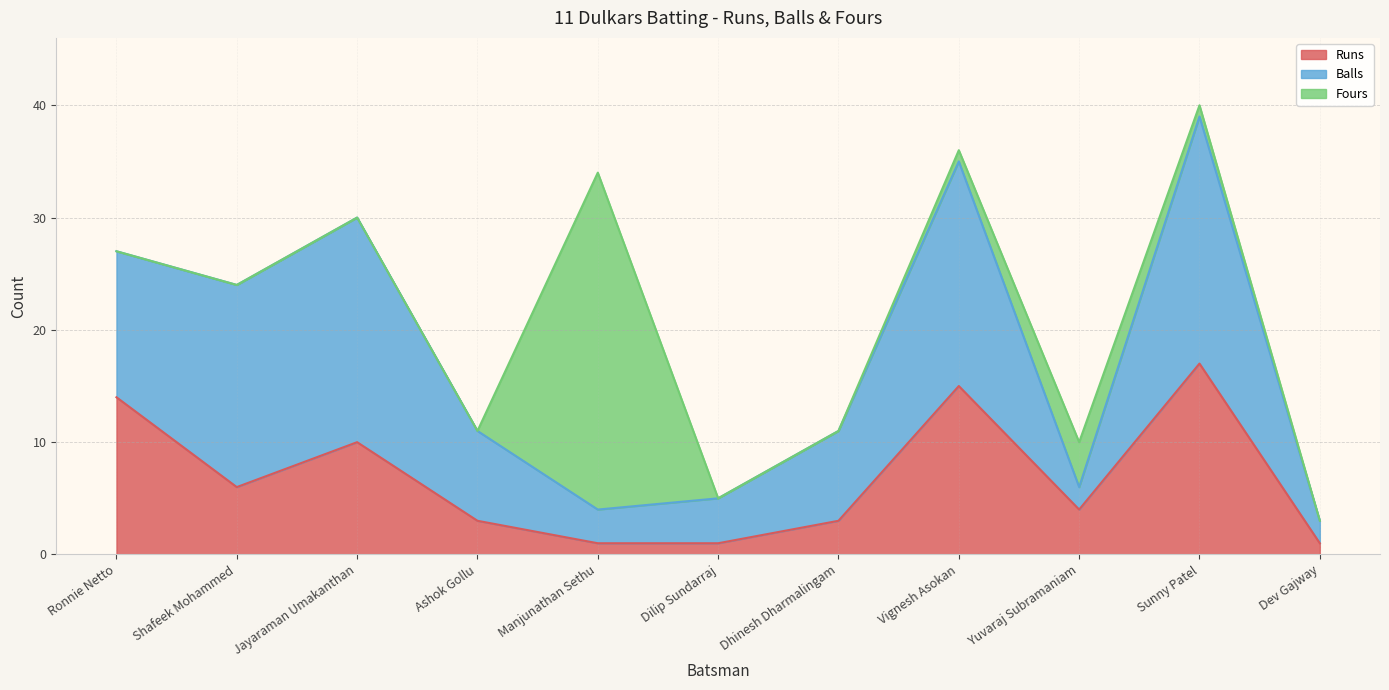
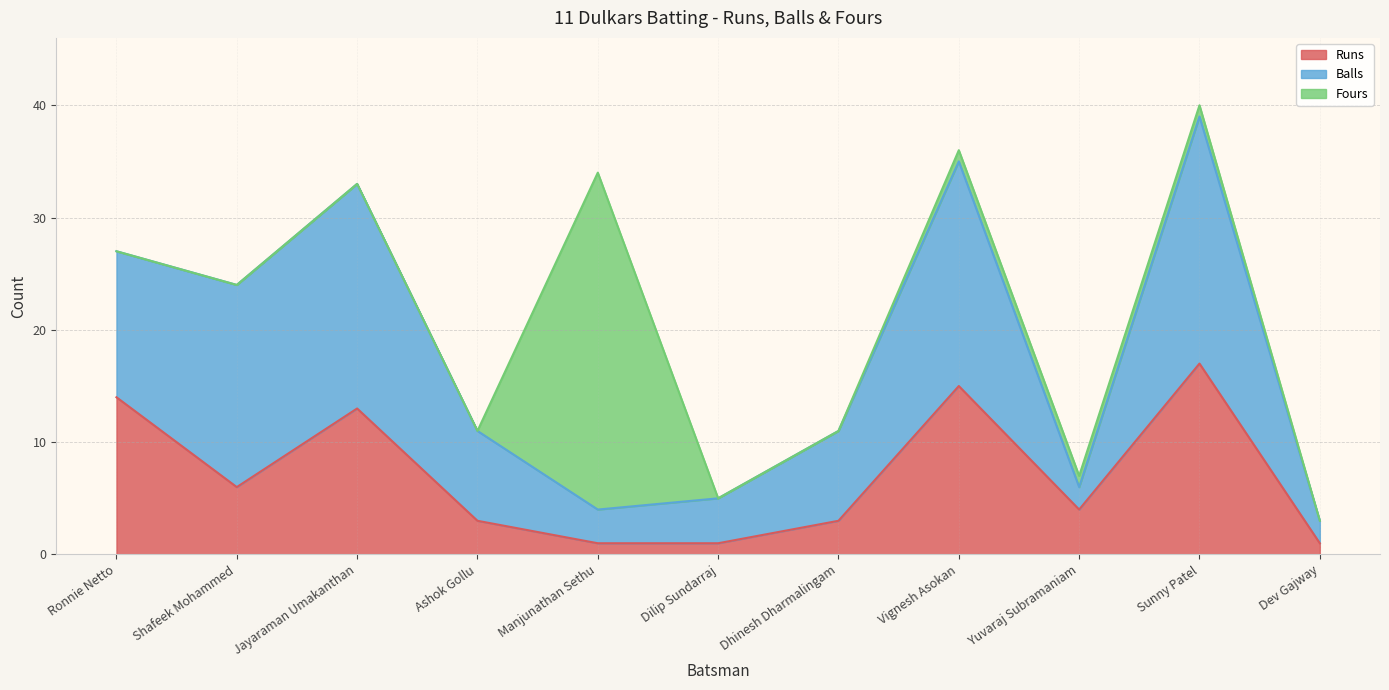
Runs, Jayaraman Umakanthan: 10 -> 13
Fours, Yuvaraj Subramaniam: 4 -> 1
